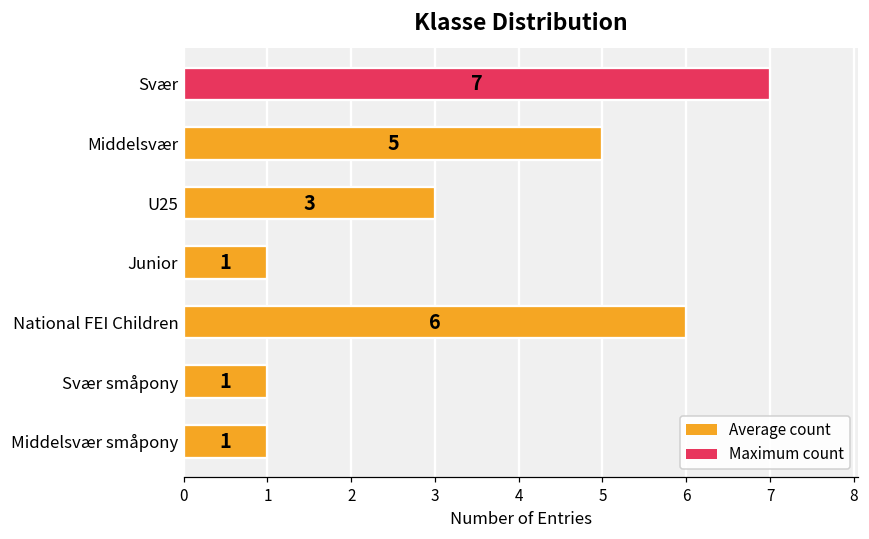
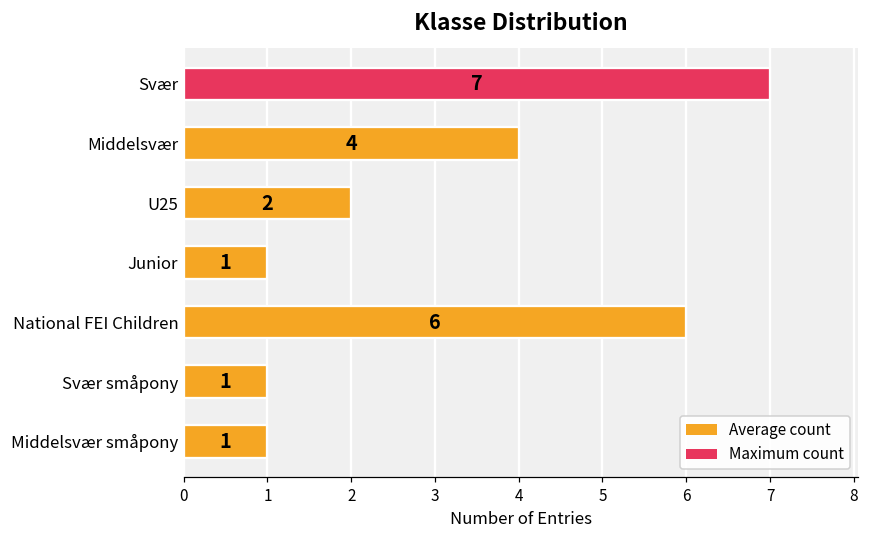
Middelsvær: 5 -> 4
U25: 3 -> 2
